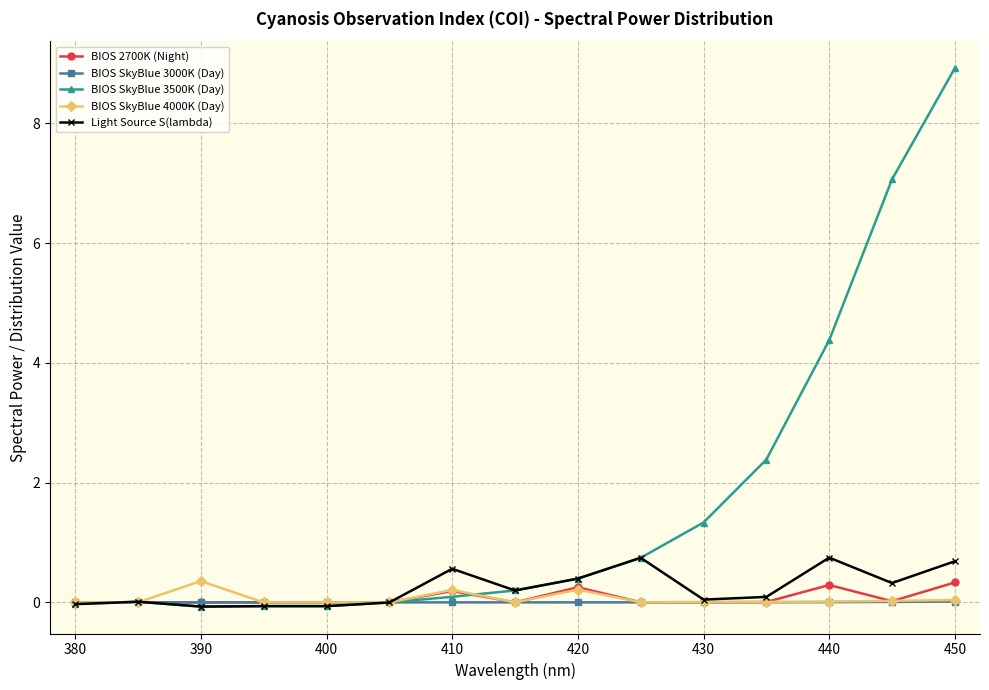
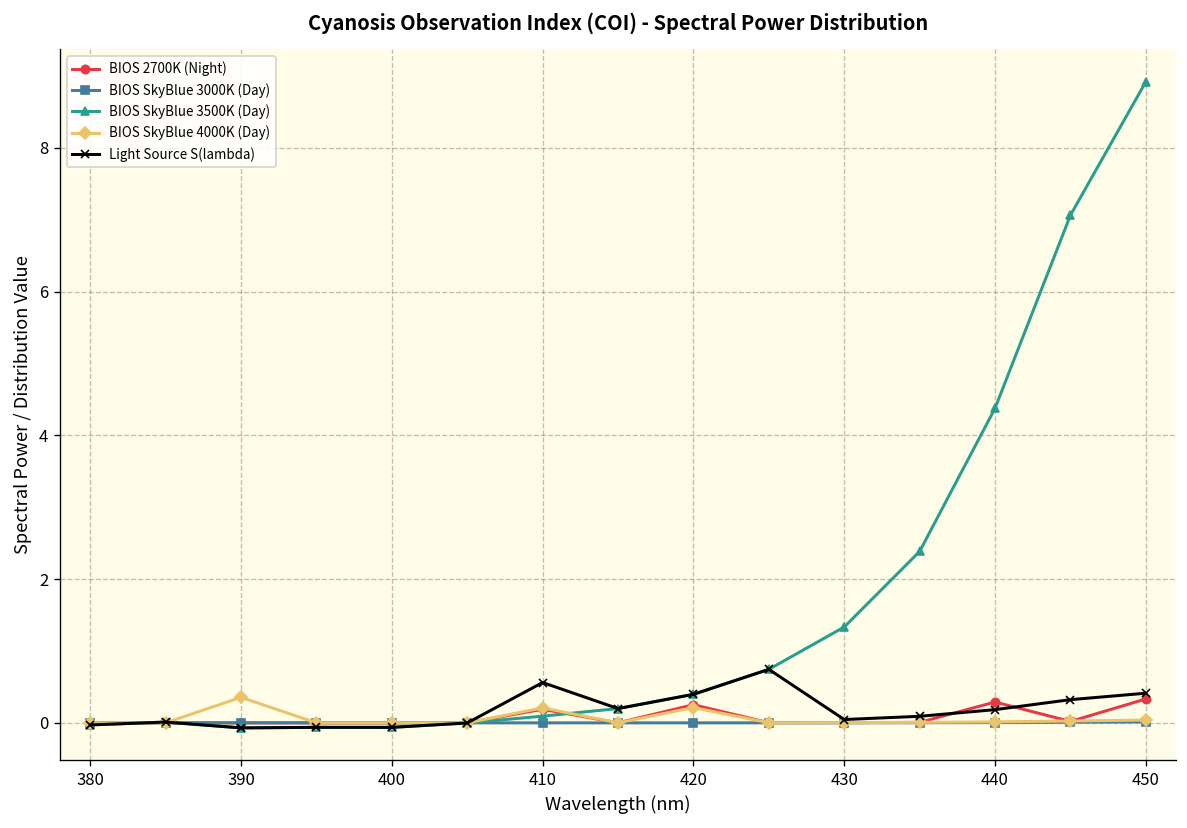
Light Source S(lambda), 440: 0.7 -> 0.2
Light Source S(lambda), 450: 0.7 -> 0.4
